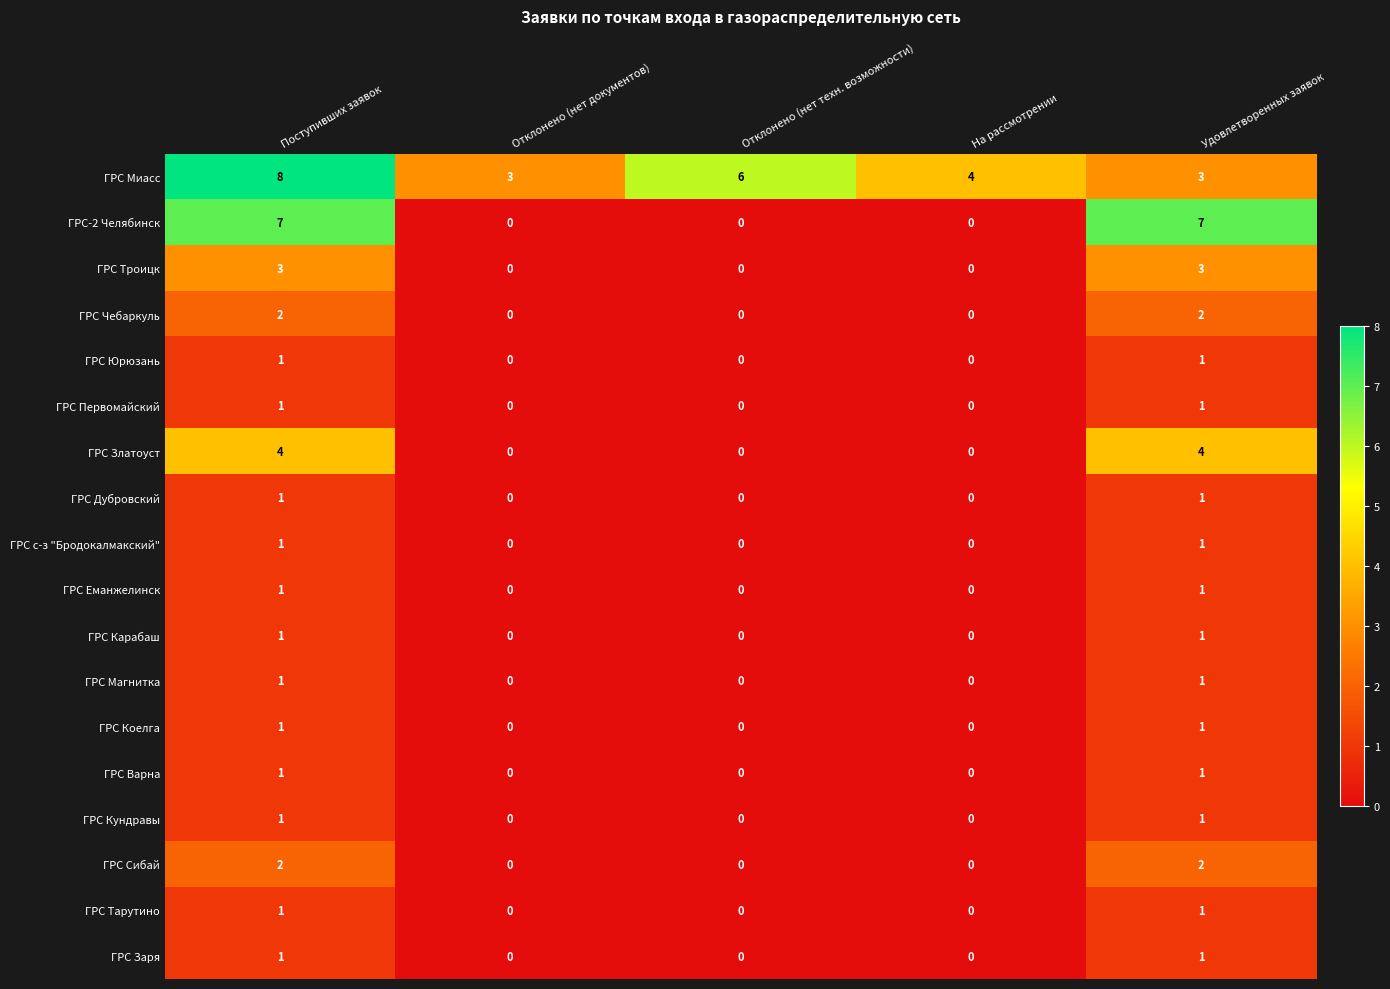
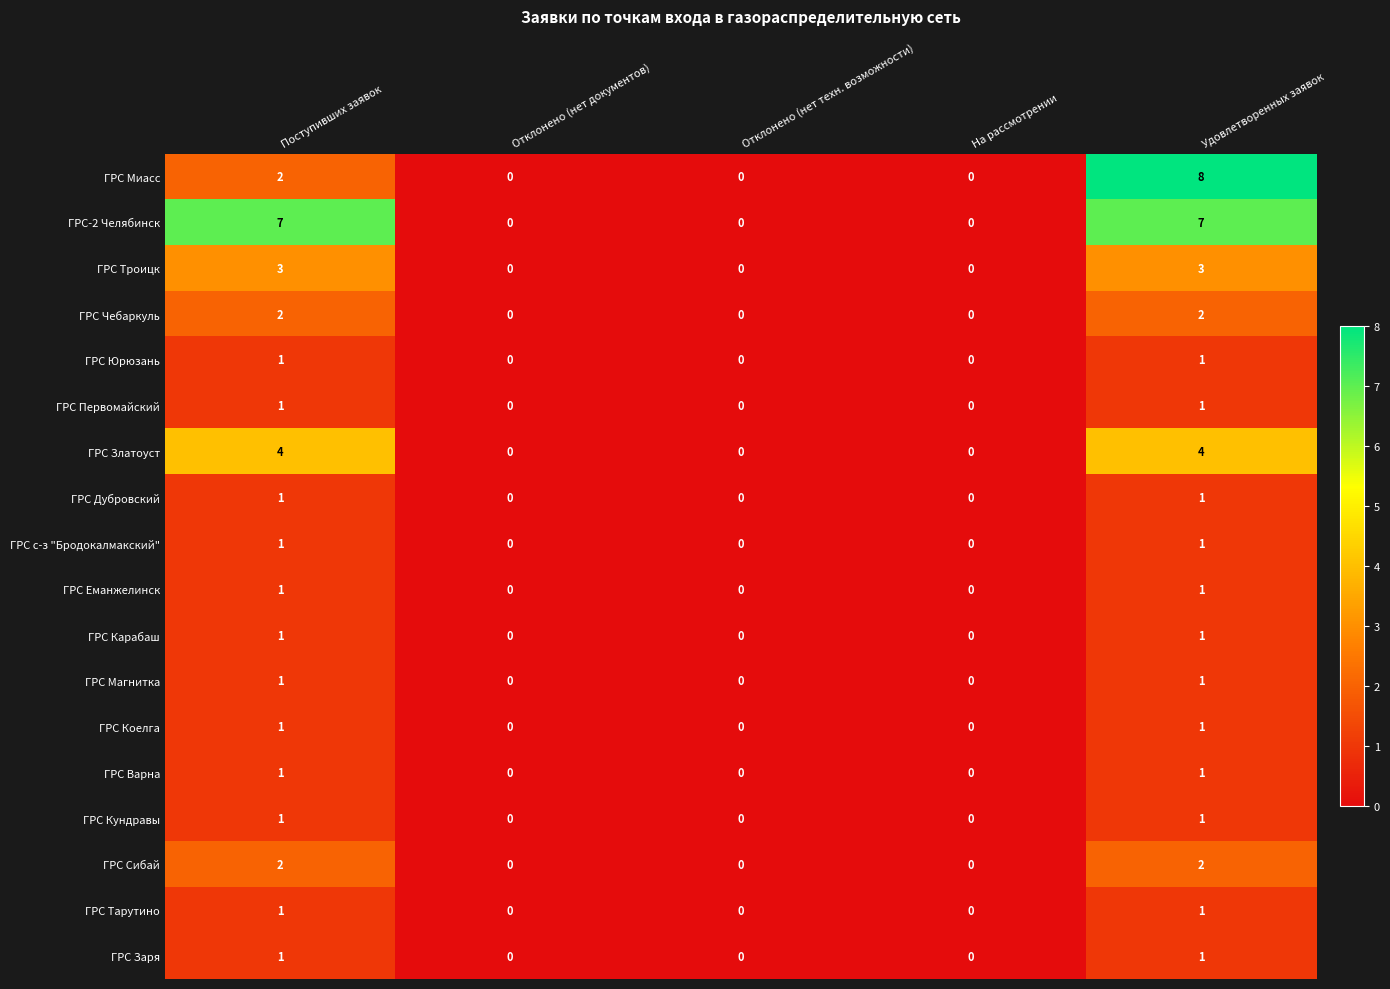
ГРС Миасс, Поступивших заявок: 8 -> 2
ГРС Миасс, Отклонено (нет документов): 3 -> 0
ГРС Миасс, Отклонено (нет техн. возможности): 6 -> 0
ГРС Миасс, На рассмотрении: 4 -> 0
ГРС Миасс, Удовлетворенных заявок: 3 -> 8
